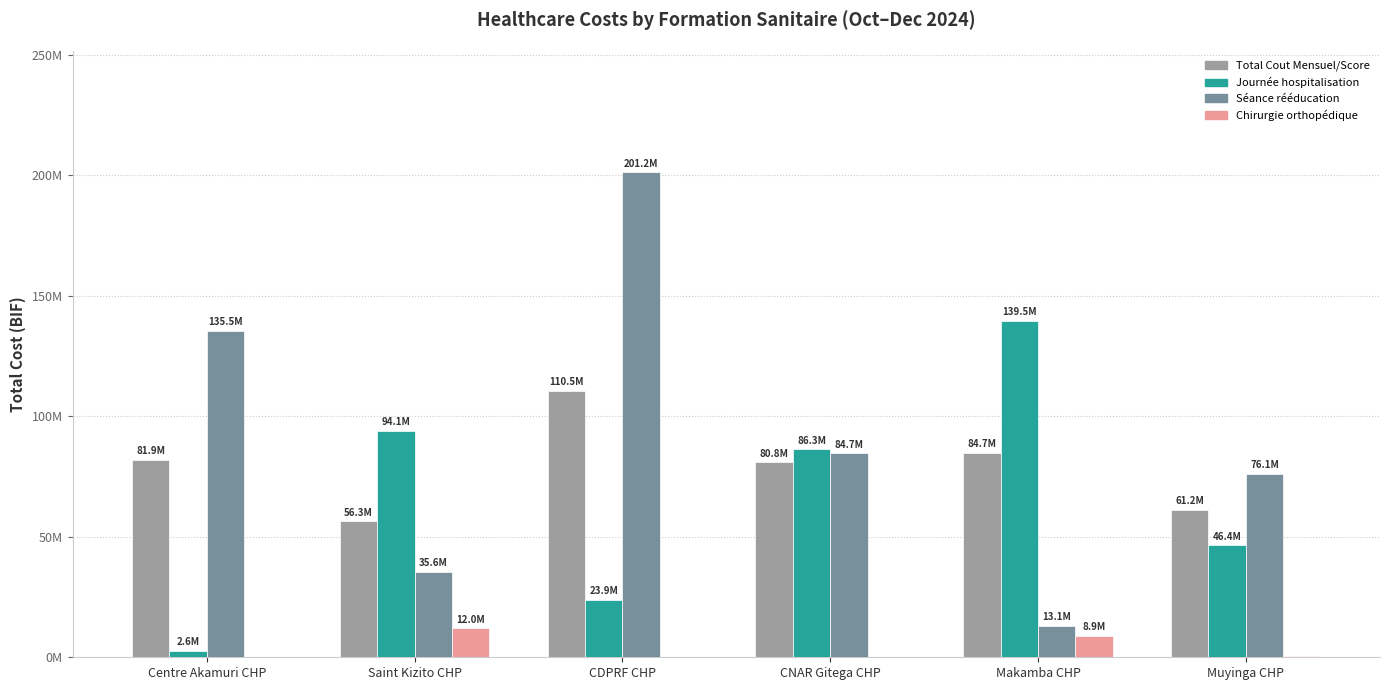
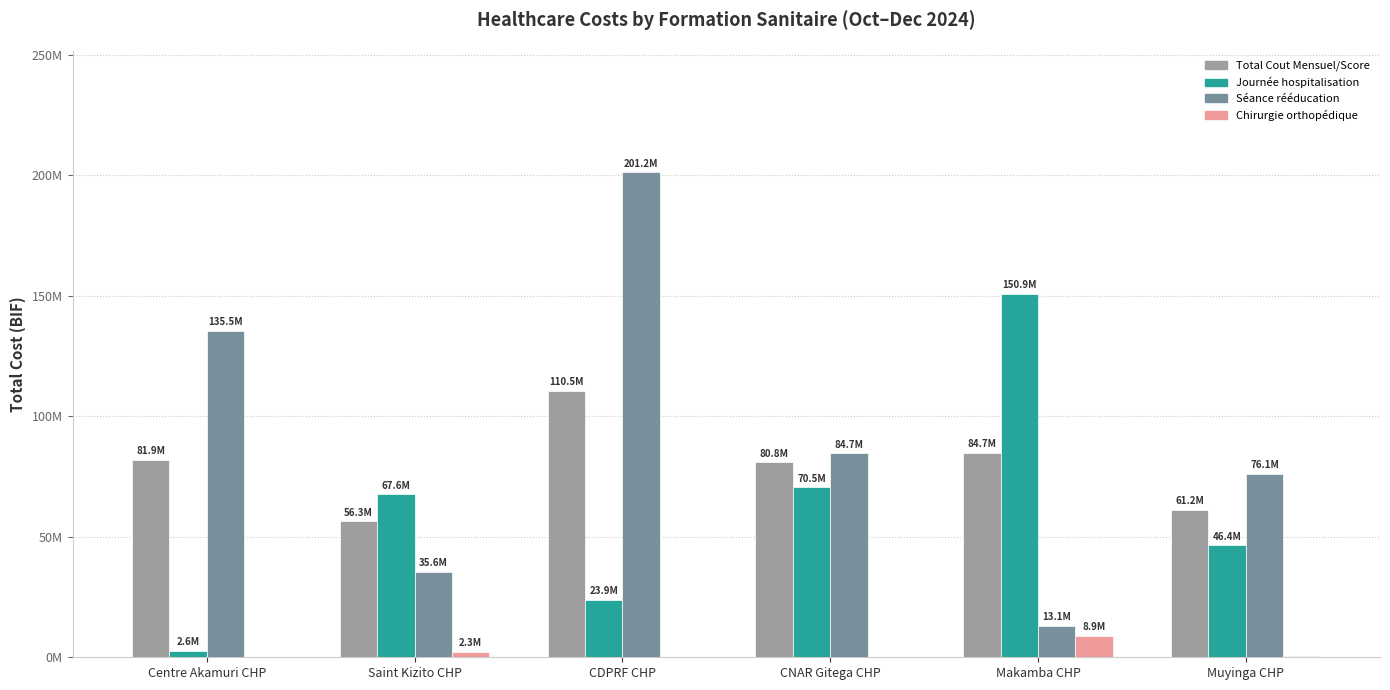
Journée hospitalisation, Saint Kizito CHP: 94.1M -> 67.6M
Chirurgie orthopédique, Saint Kizito CHP: 12.0M -> 2.3M
Journée hospitalisation, CNAR Gitega CHP: 86.3M -> 70.5M
Journée hospitalisation, Makamba CHP: 139.5M -> 150.9M
